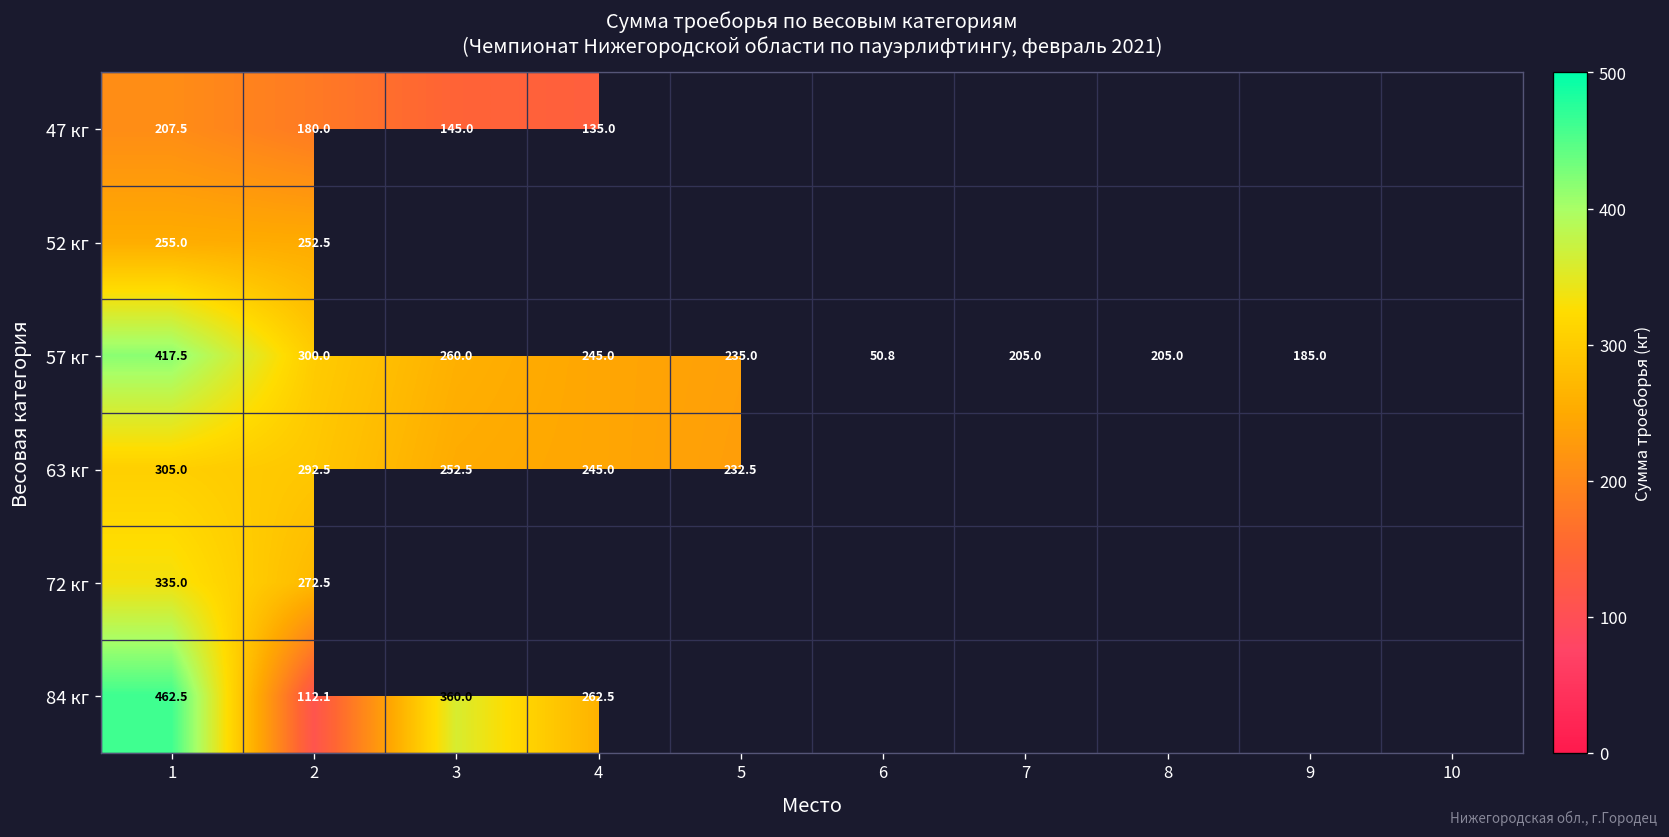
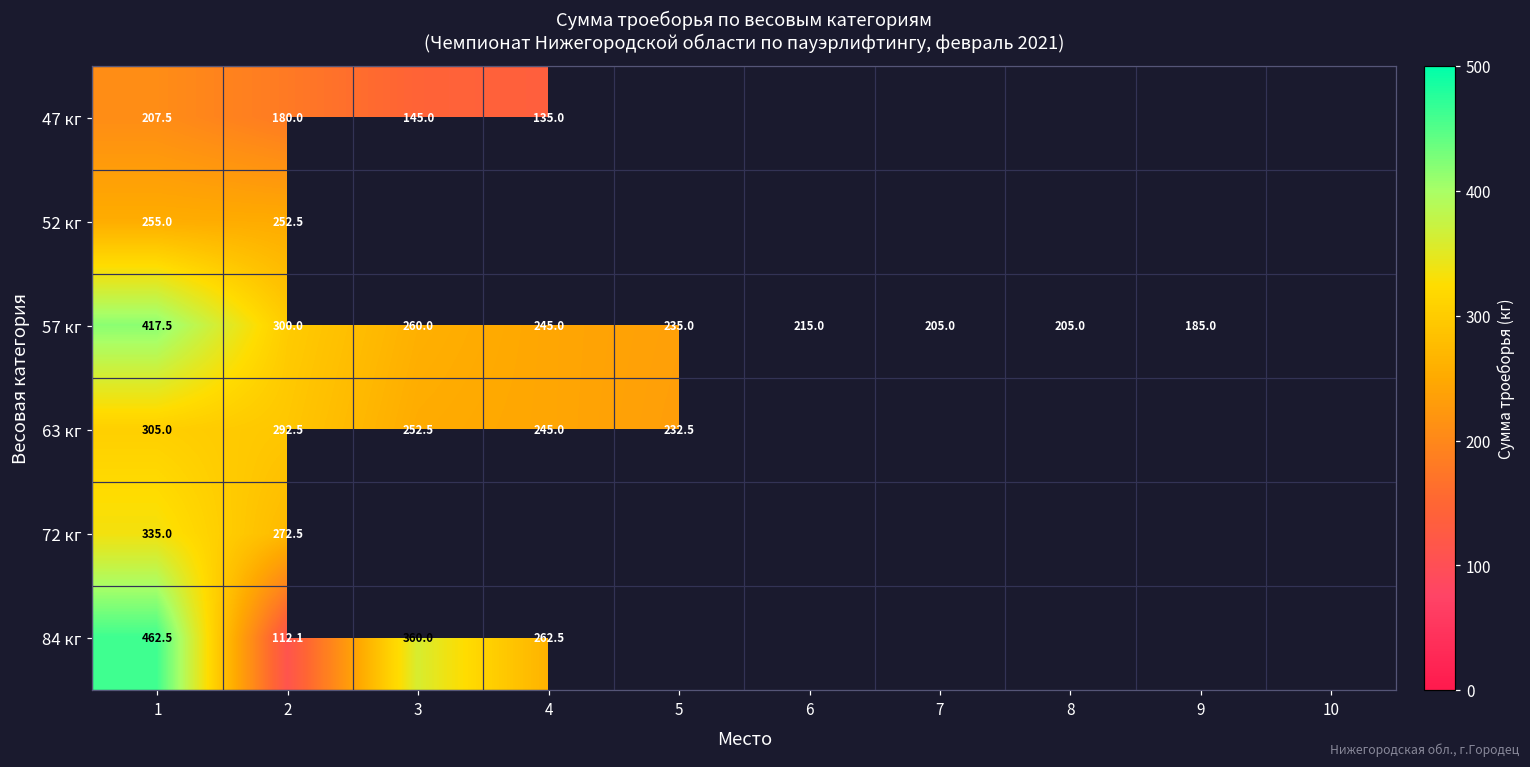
57 кг, 6: 50.8 -> 215.0
